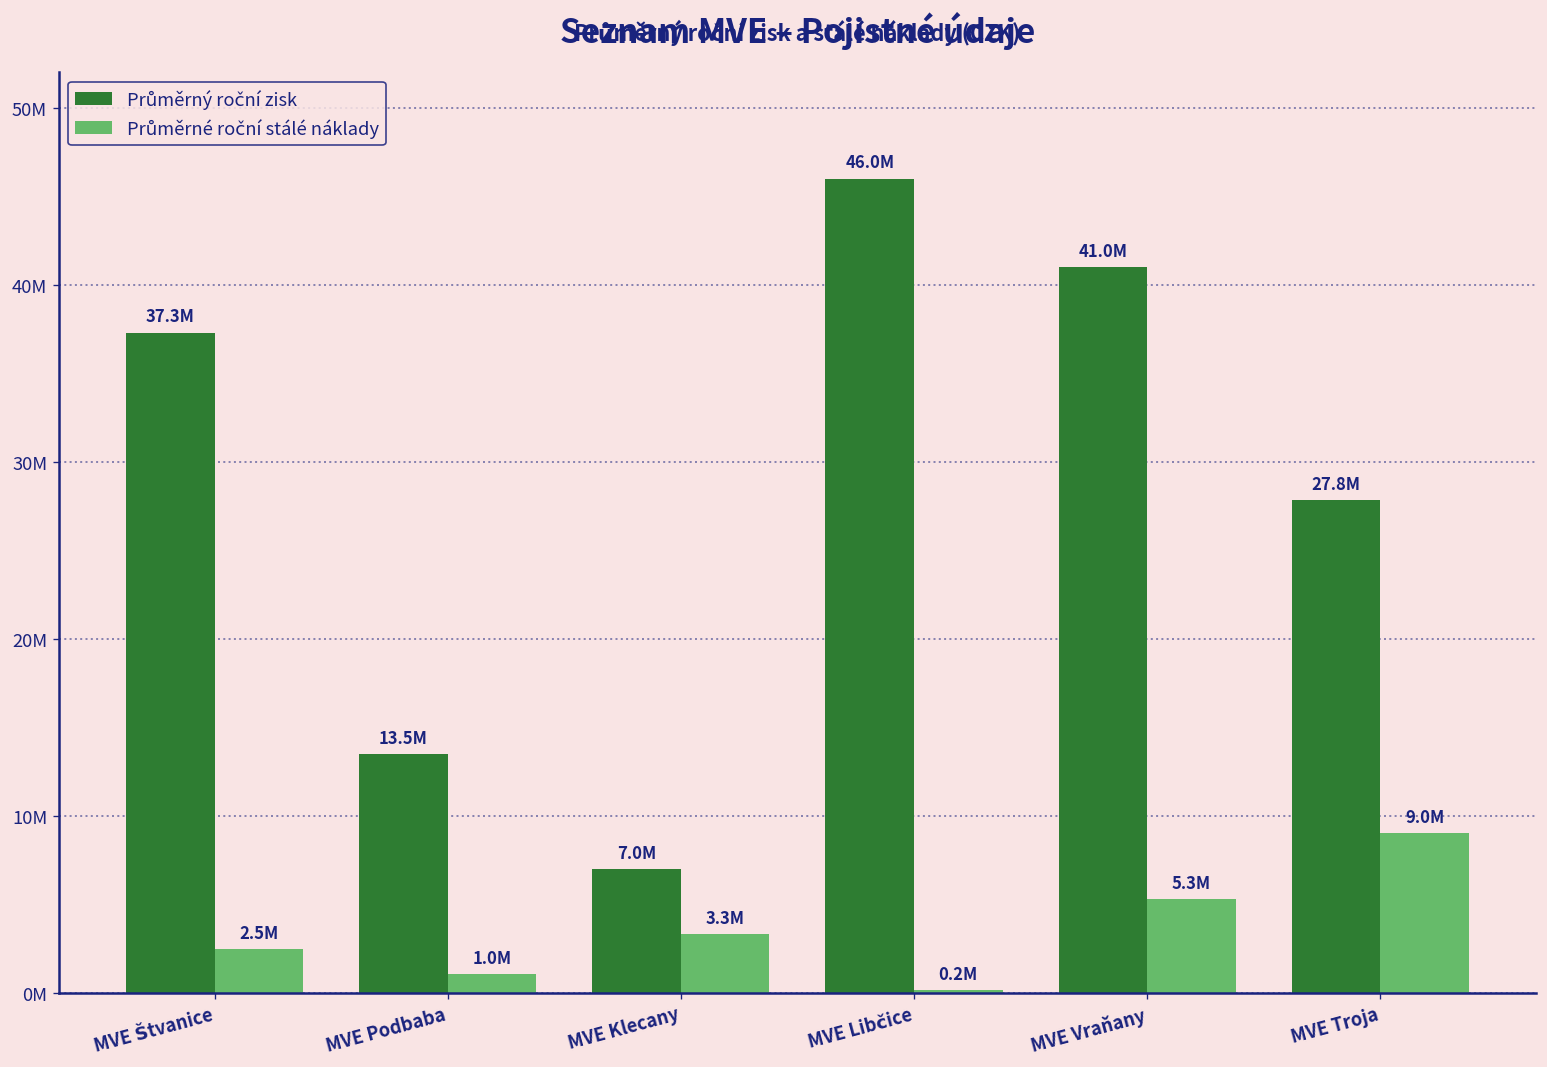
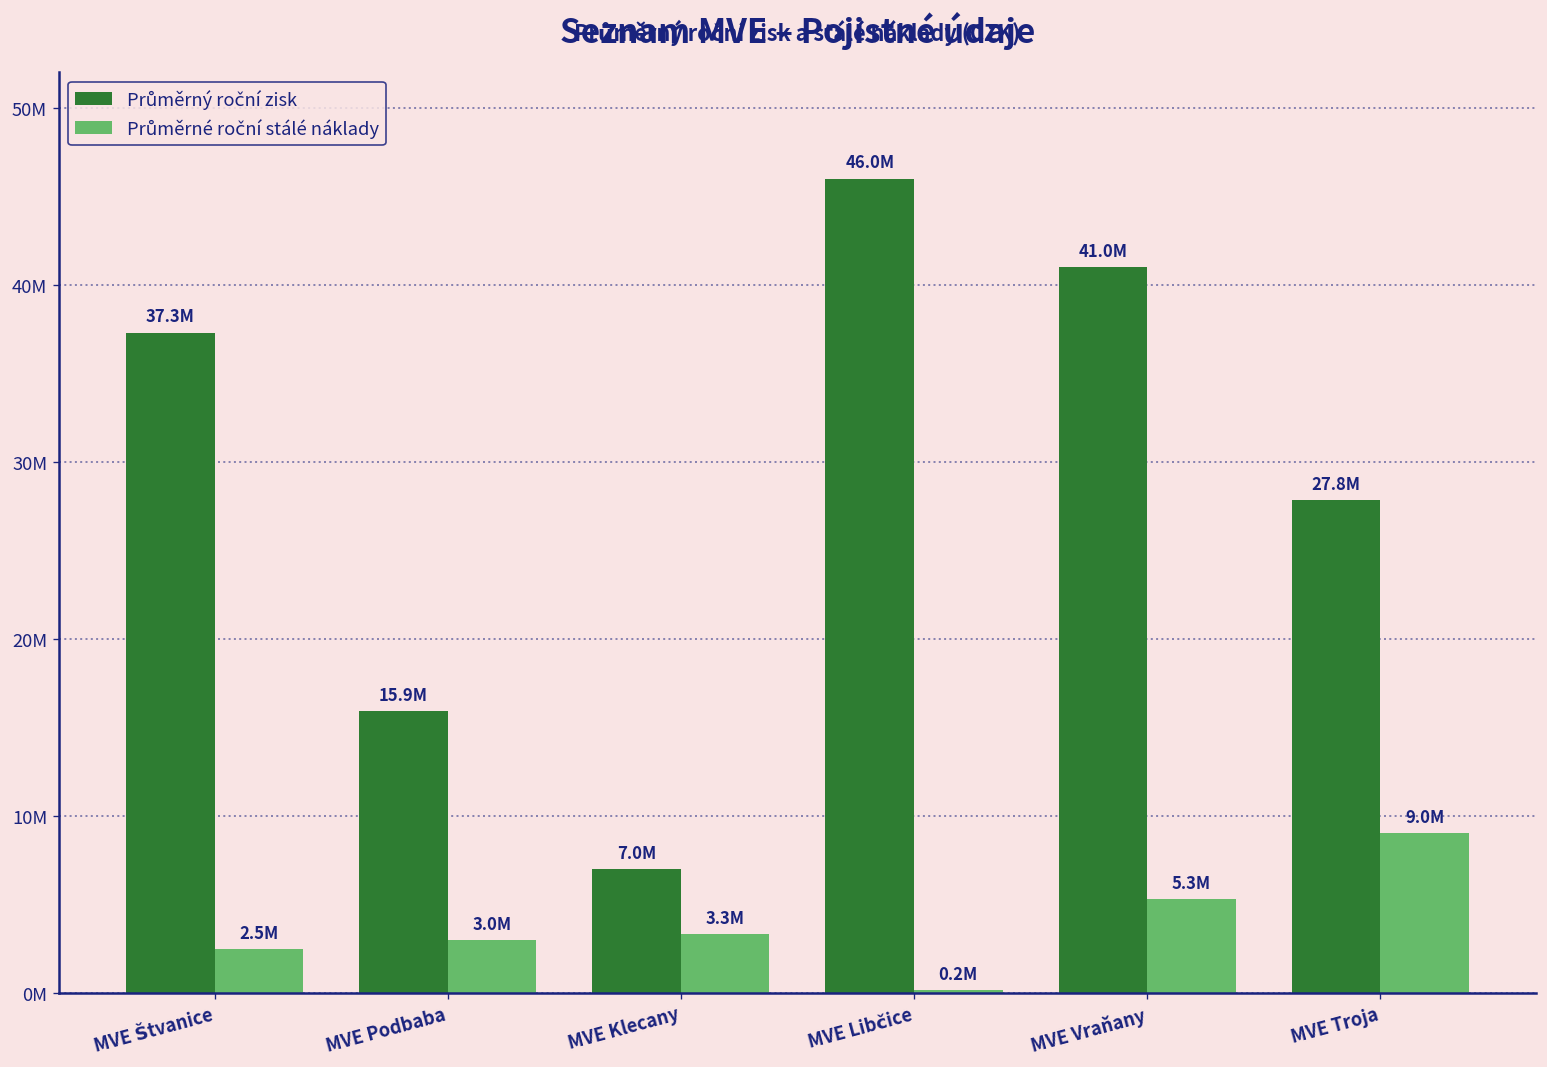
Průměrný roční zisk, MVE Podbaba: 13.5M -> 15.9M
Průměrné roční stálé náklady, MVE Podbaba: 1.0M -> 3.0M
